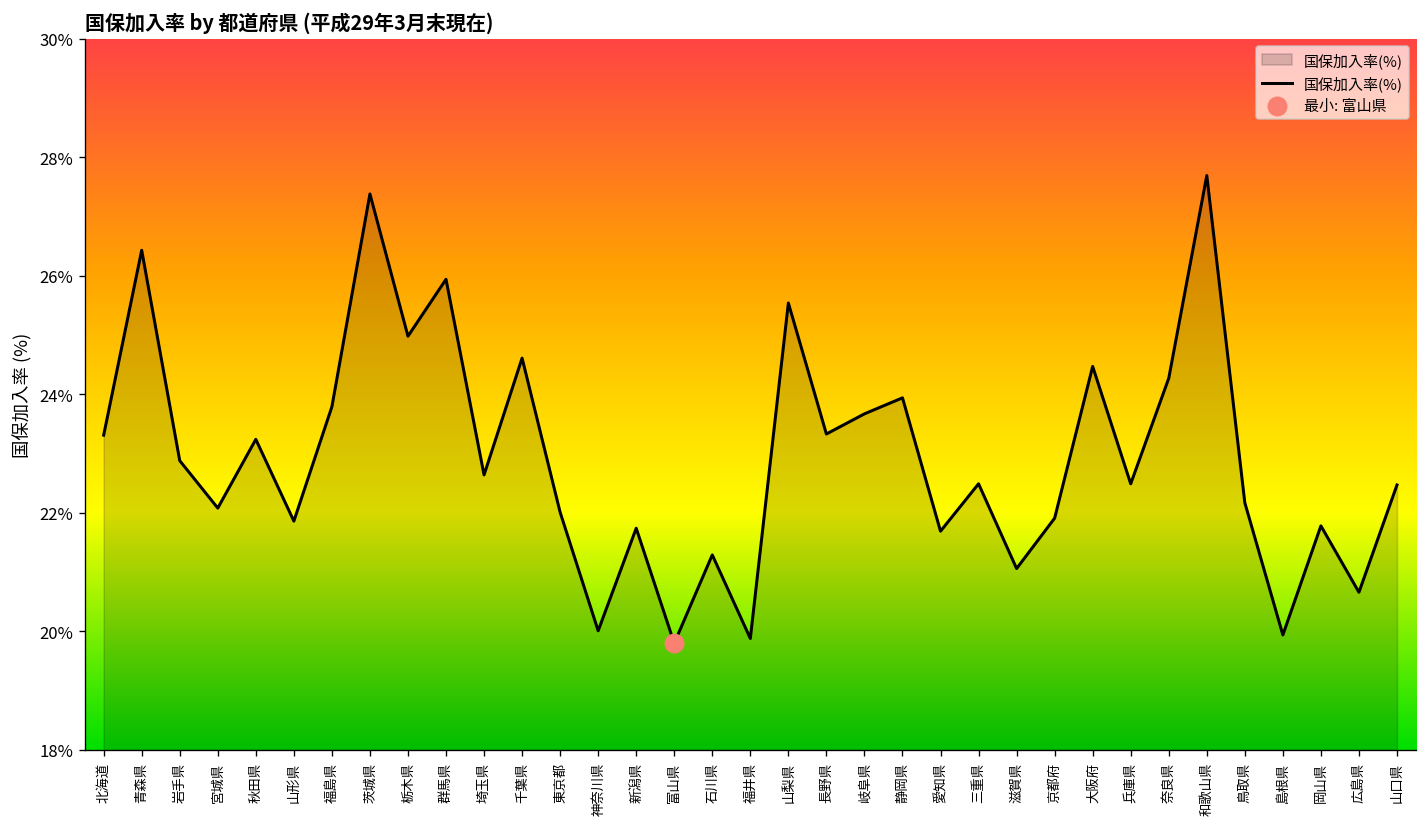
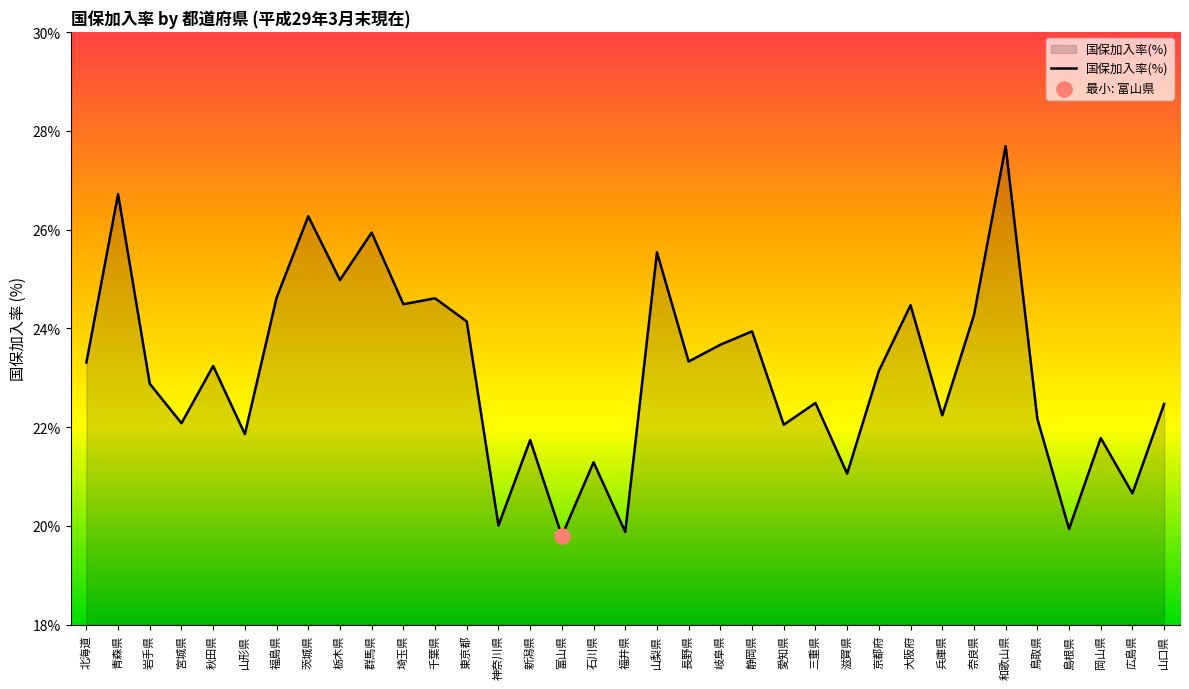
国保加入率(%), 青森県: 26.4% -> 26.7%
国保加入率(%), 福島県: 23.8% -> 24.6%
国保加入率(%), 茨城県: 27.4% -> 26.3%
国保加入率(%), 埼玉県: 22.6% -> 24.5%
国保加入率(%), 東京都: 22.0% -> 24.1%
国保加入率(%), 愛知県: 21.7% -> 22.1%
国保加入率(%), 京都府: 21.9% -> 23.1%
国保加入率(%), 兵庫県: 22.5% -> 22.2%
